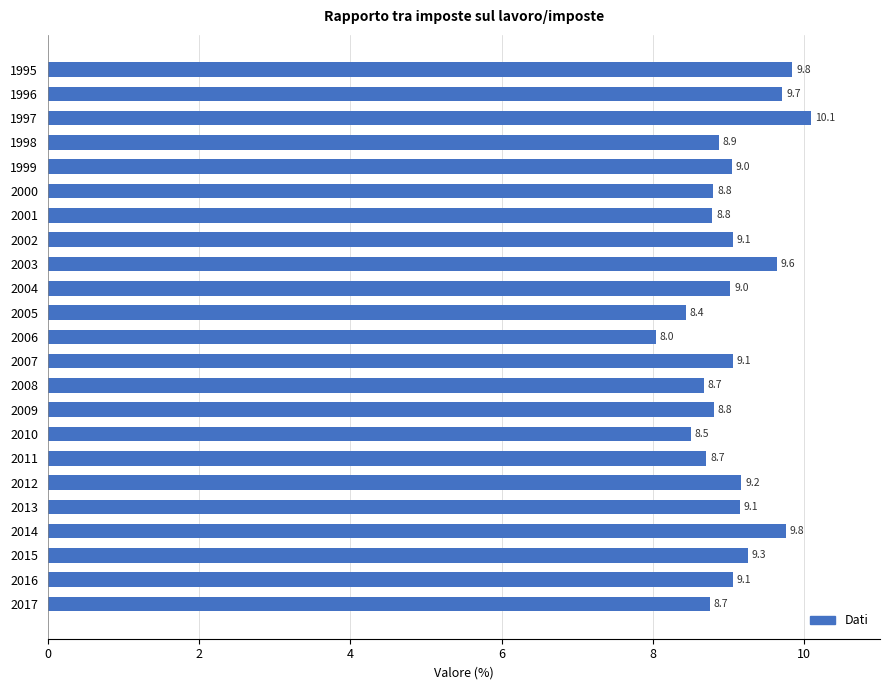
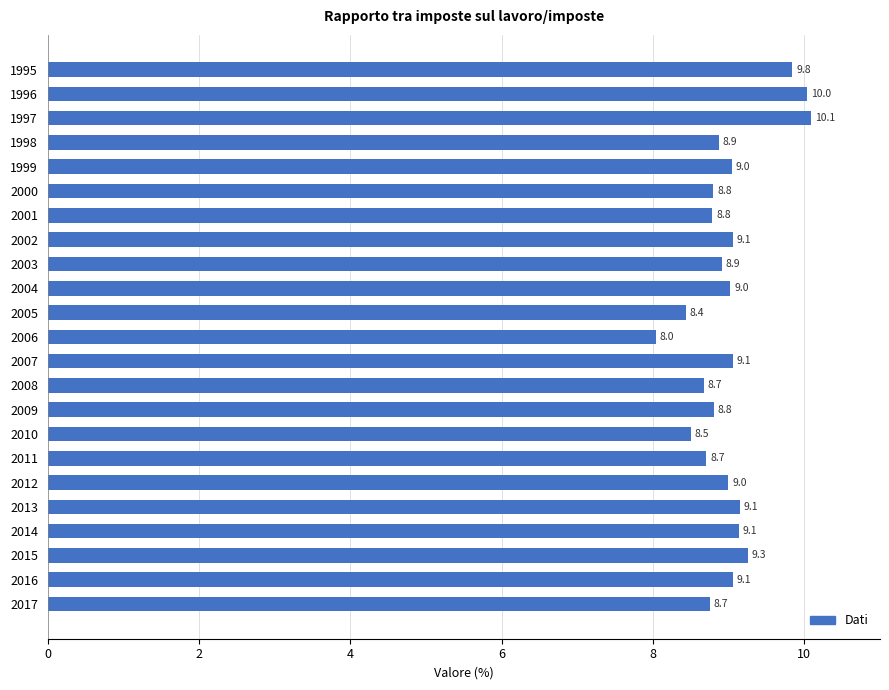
1996: 9.7 -> 10.0
2003: 9.6 -> 8.9
2012: 9.2 -> 9.0
2014: 9.8 -> 9.1
